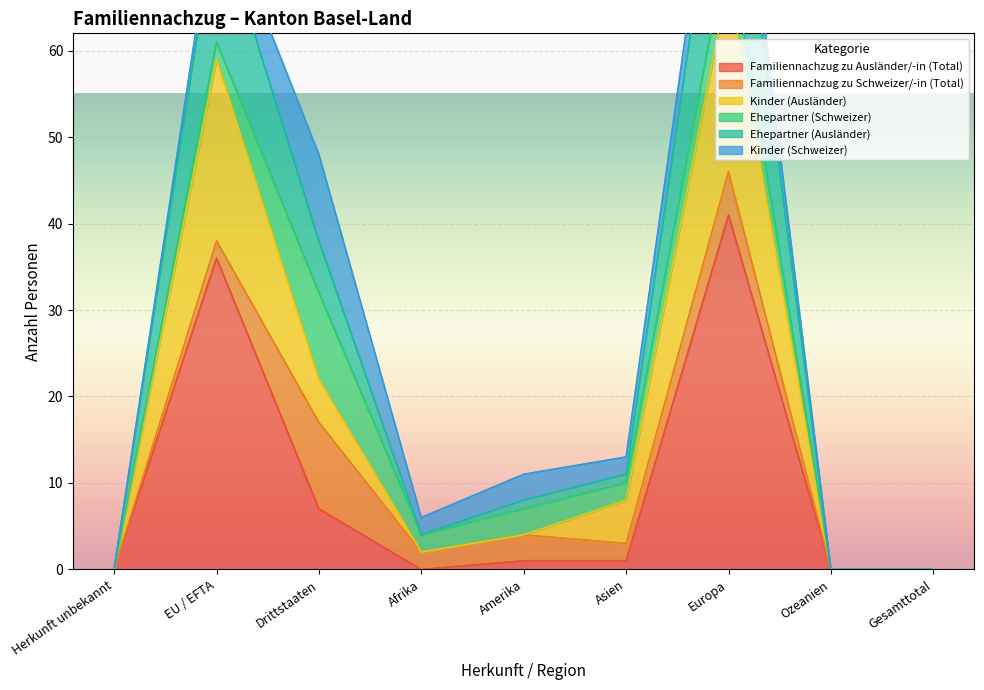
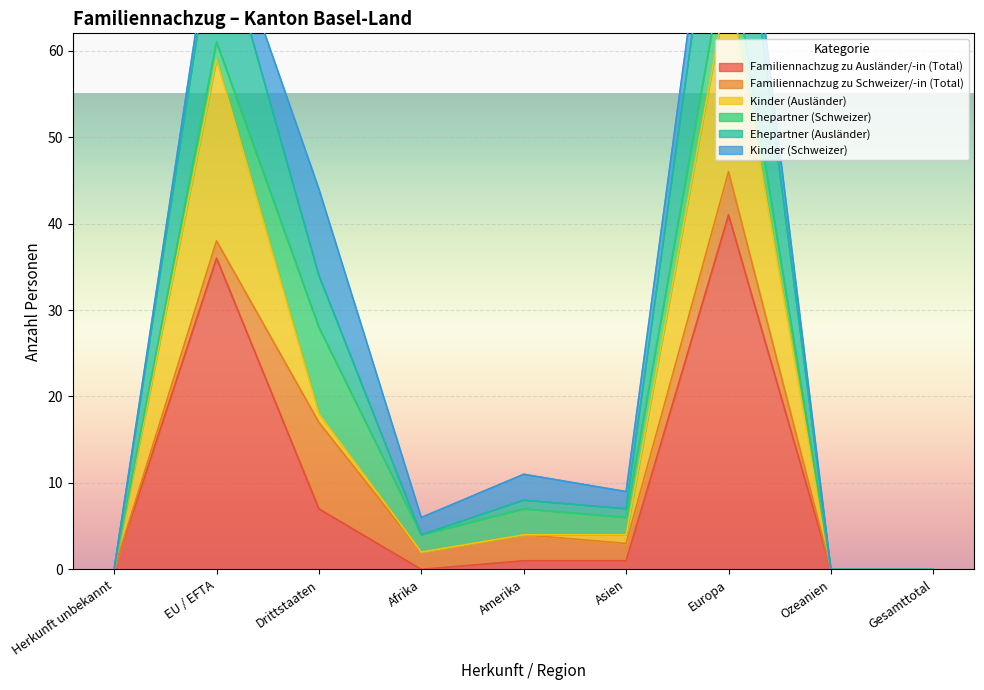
Kinder (Ausländer), Drittstaaten: 5 -> 1
Kinder (Ausländer), Asien: 5 -> 1
